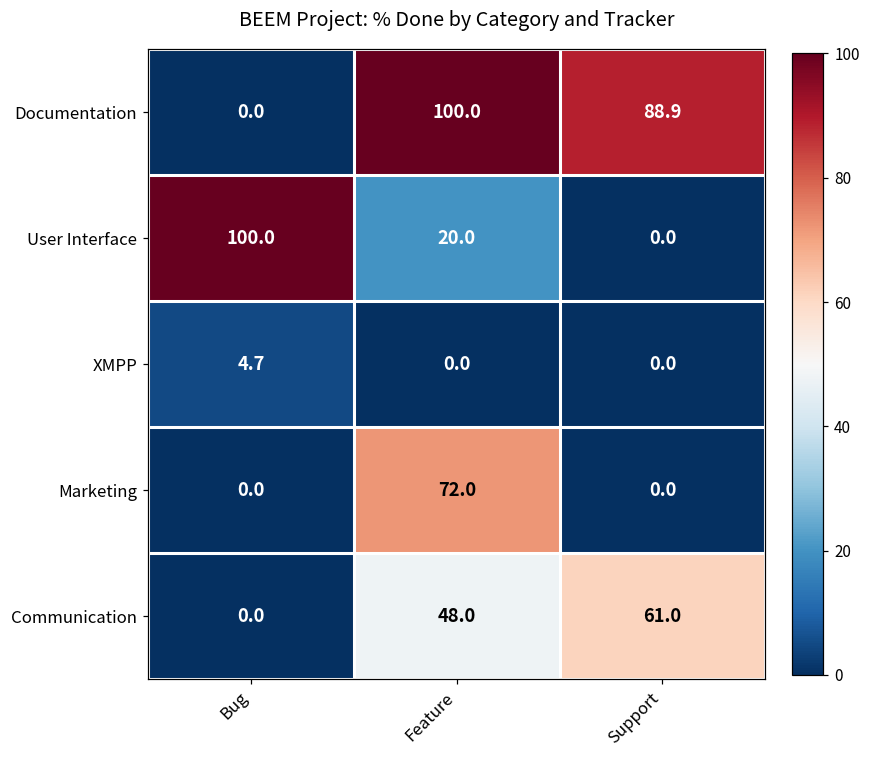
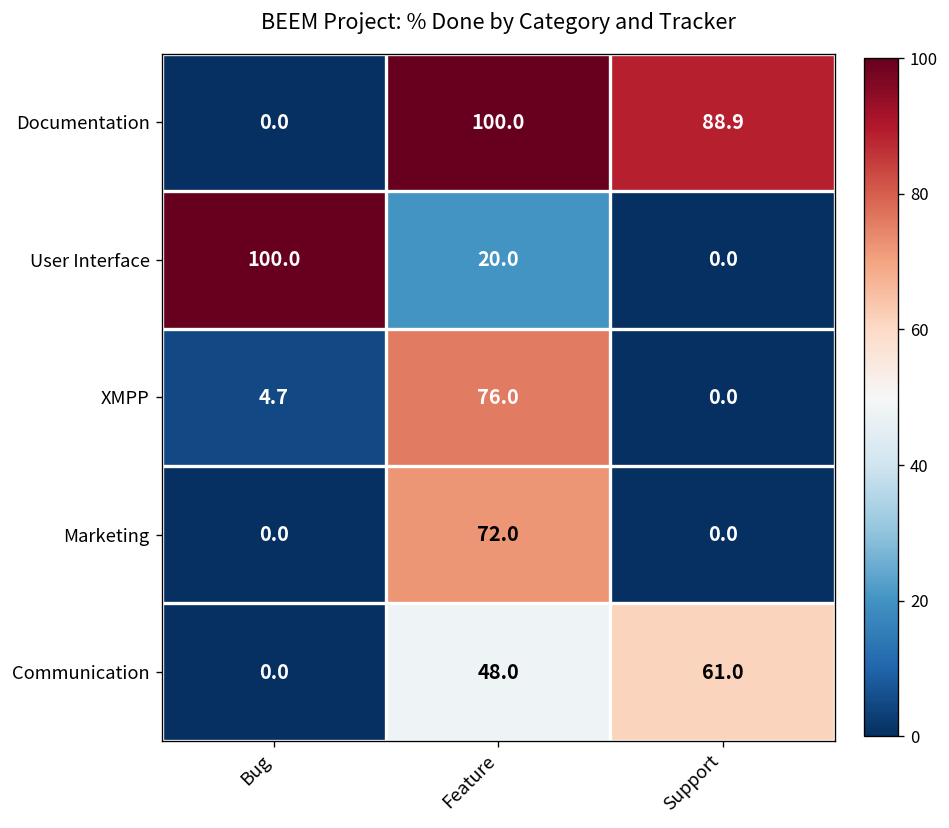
XMPP, Feature: 0.0 -> 76.0
